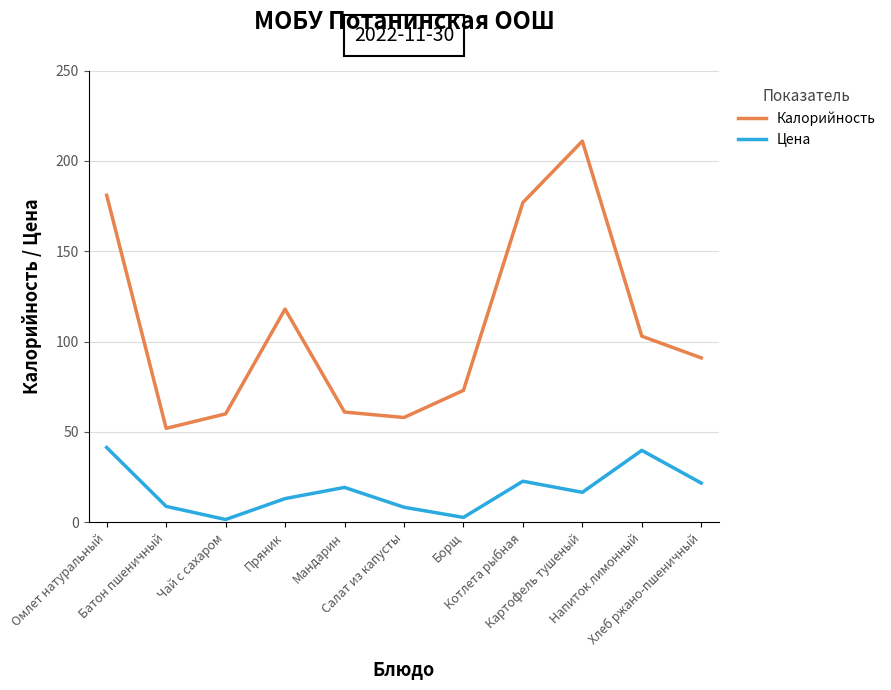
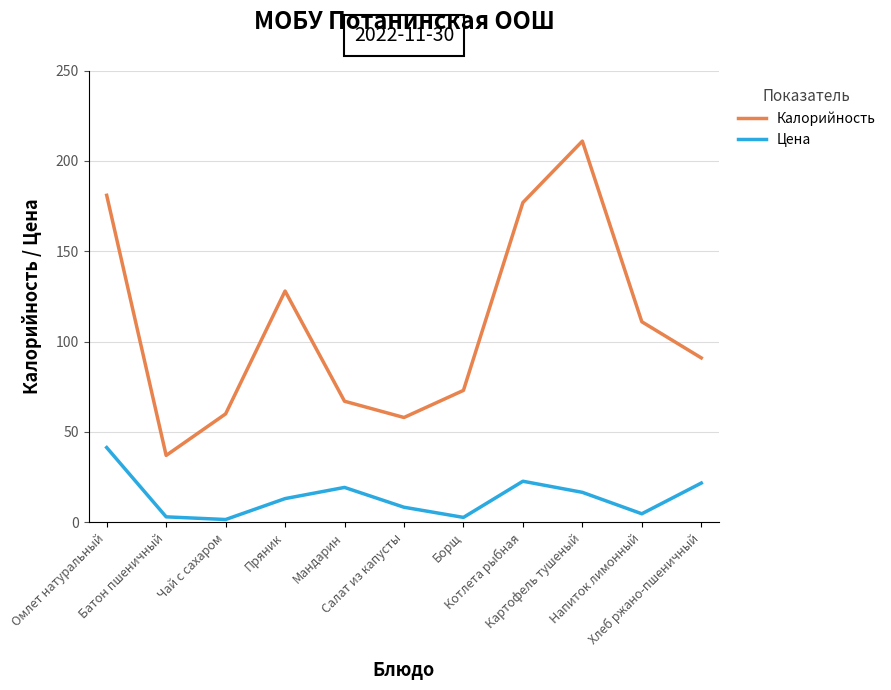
Калорийность, Батон пшеничный: 52 -> 37
Цена, Батон пшеничный: 9 -> 3
Калорийность, Пряник: 118 -> 128
Калорийность, Мандарин: 61 -> 67
Калорийность, Напиток лимонный: 103 -> 111
Цена, Напиток лимонный: 40 -> 5
